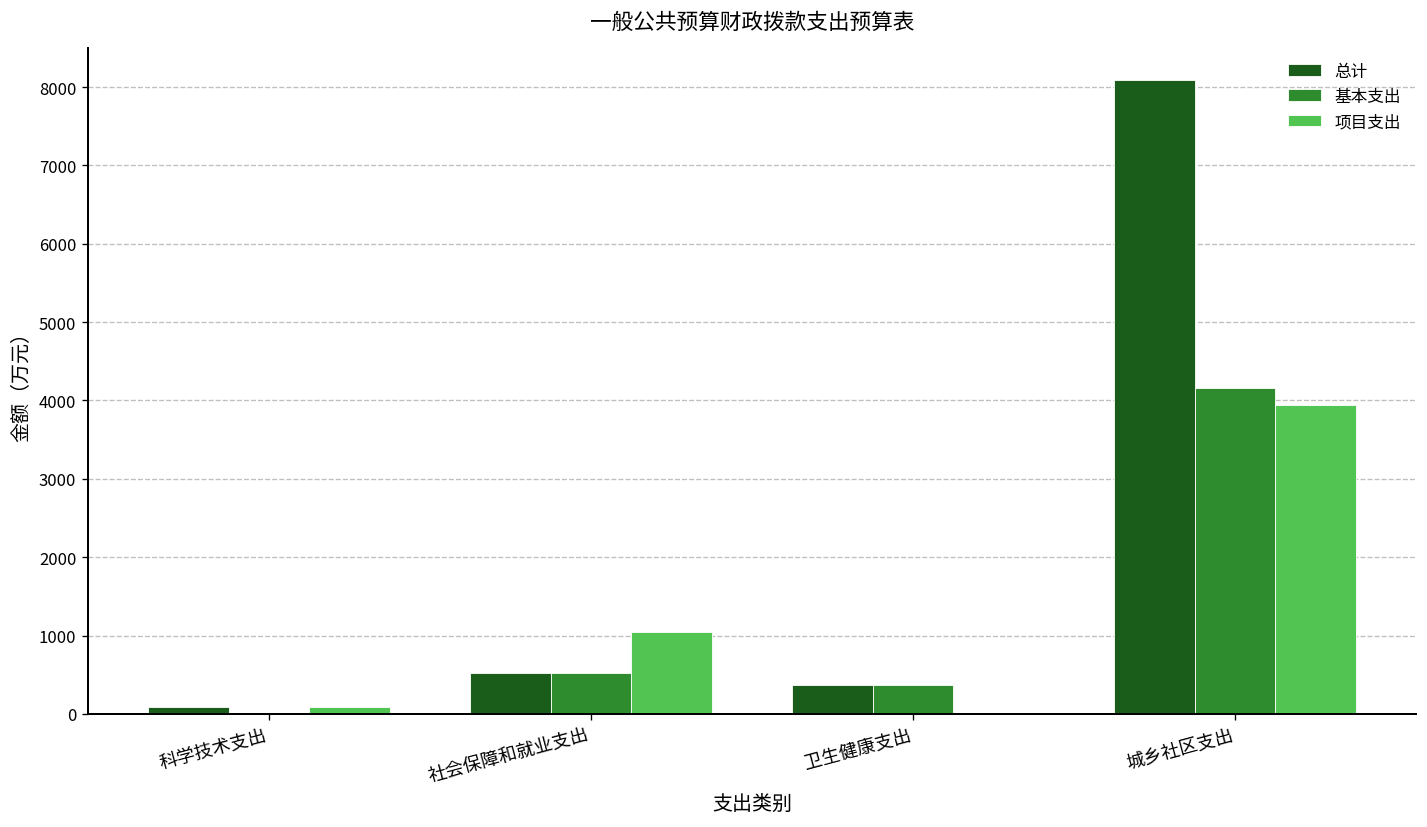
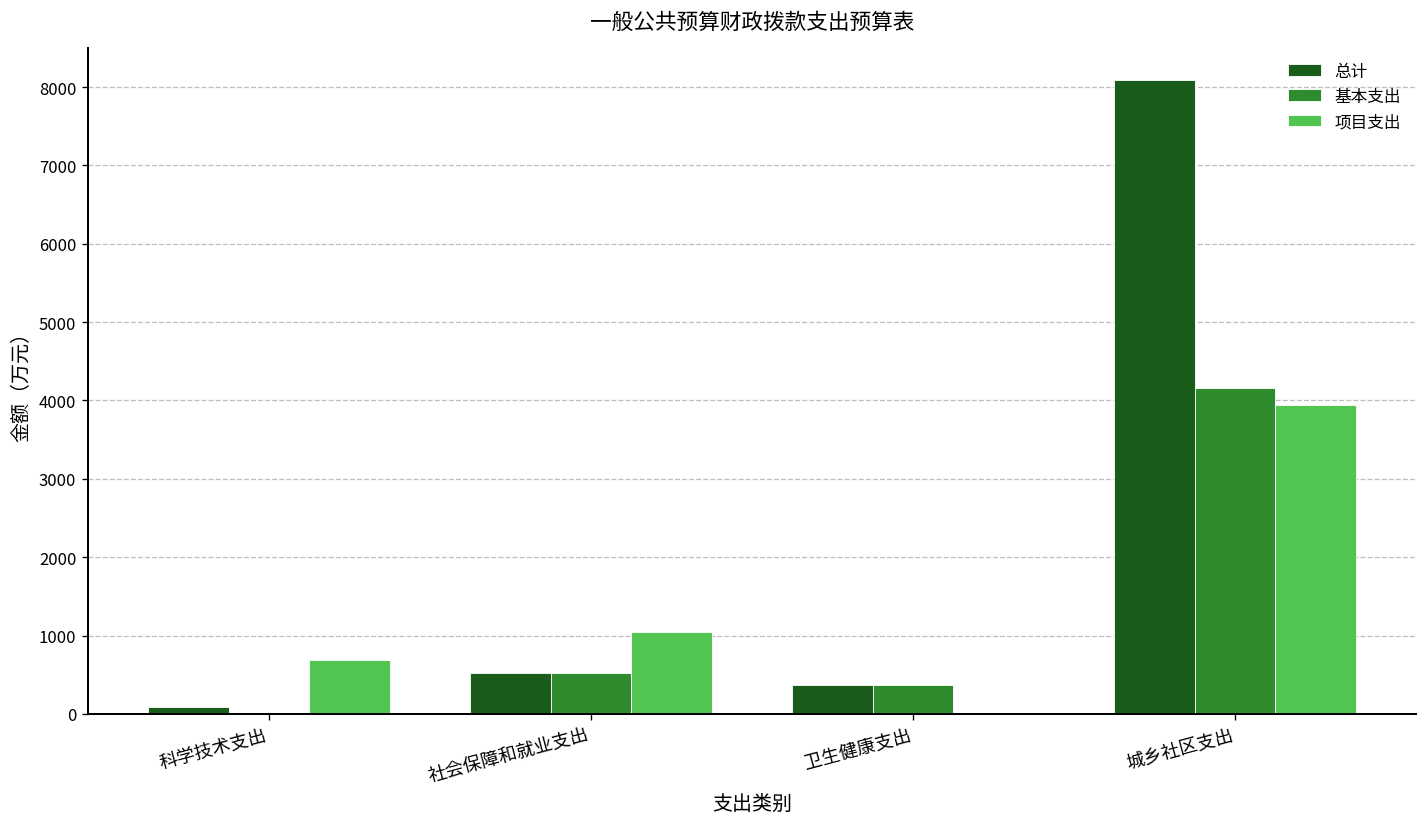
项目支出, 科学技术支出: 100 -> 700
